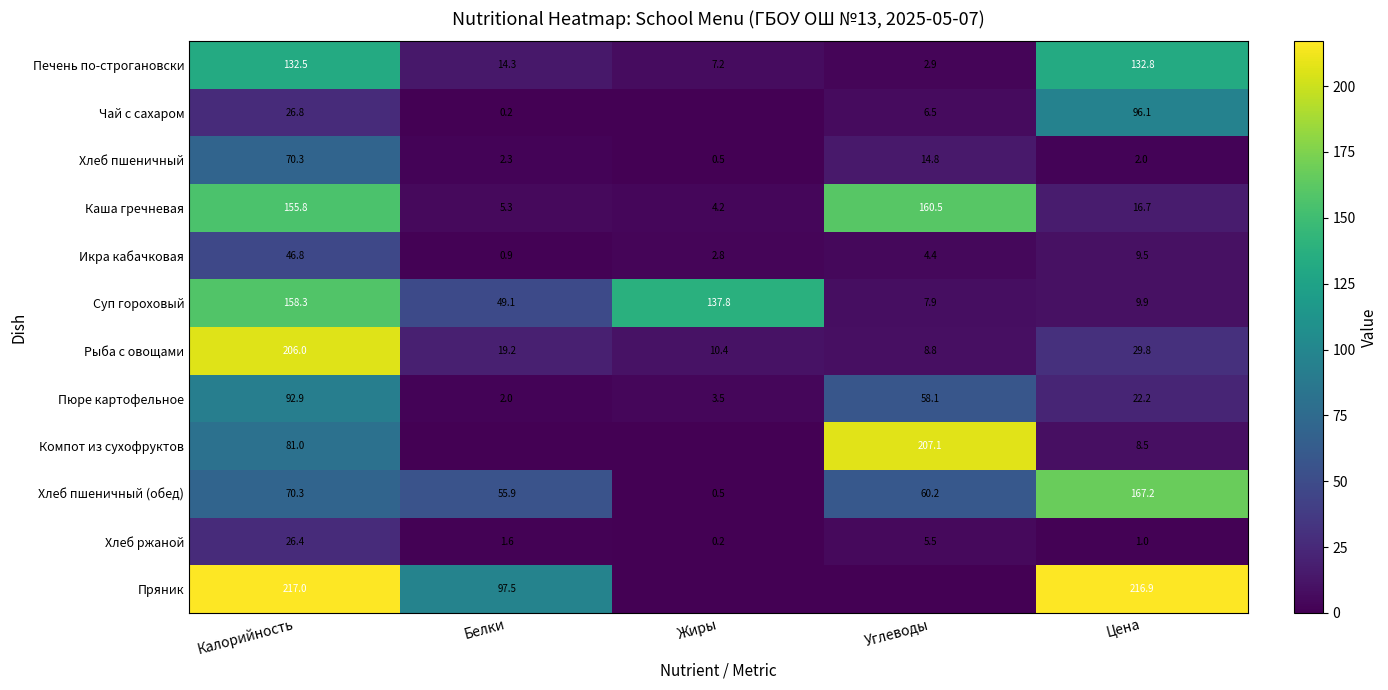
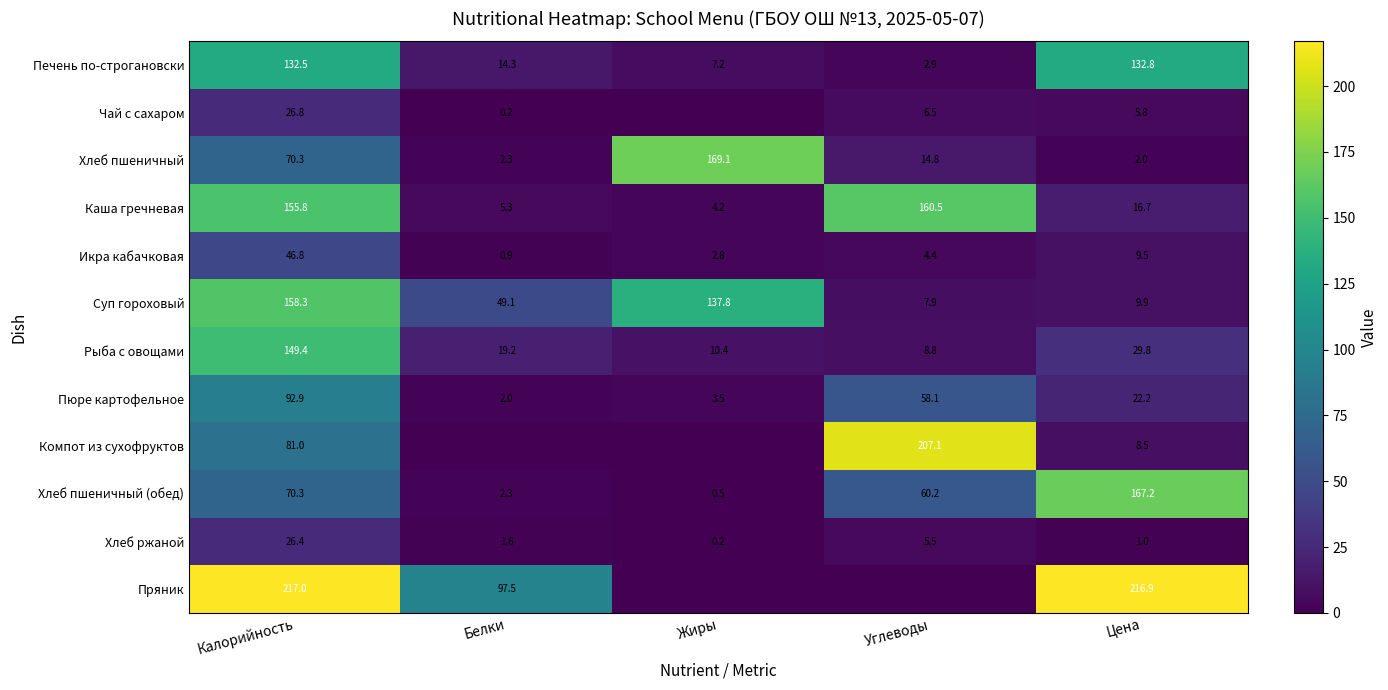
Чай с сахаром, Цена: 96.1 -> 5.8
Хлеб пшеничный, Жиры: 0.5 -> 169.1
Рыба с овощами, Калорийность: 206.0 -> 149.4
Хлеб пшеничный (обед), Белки: 55.9 -> 2.3
